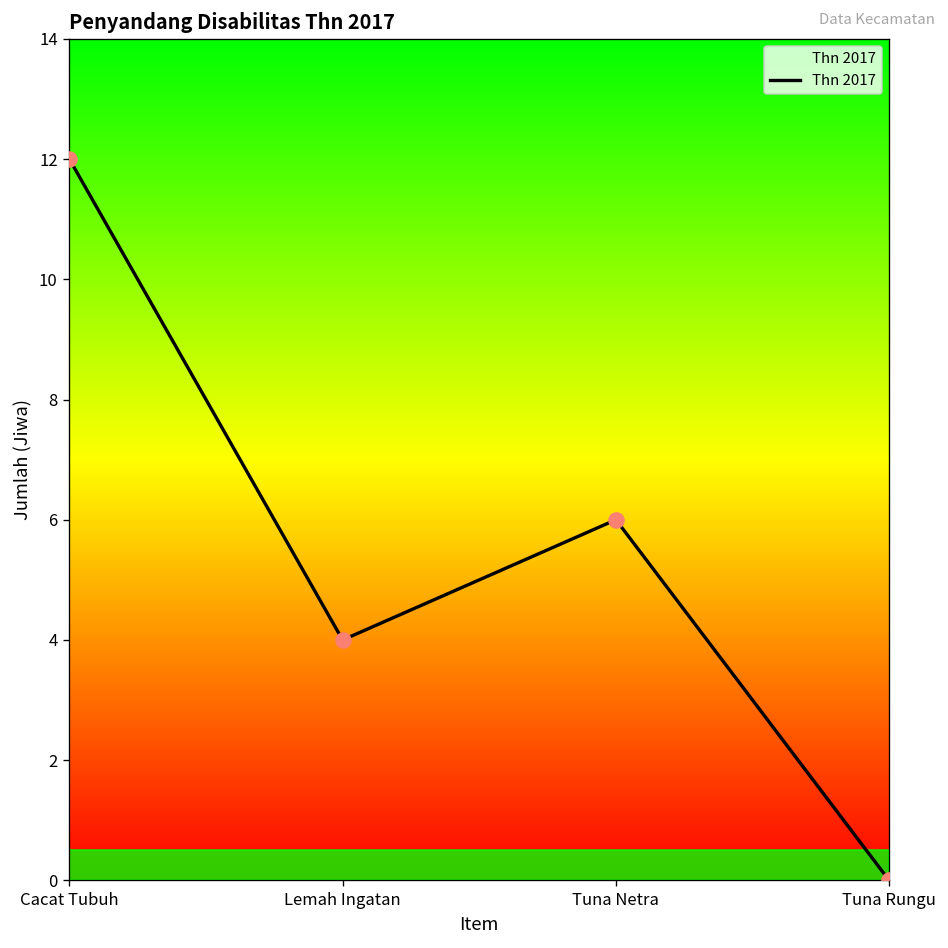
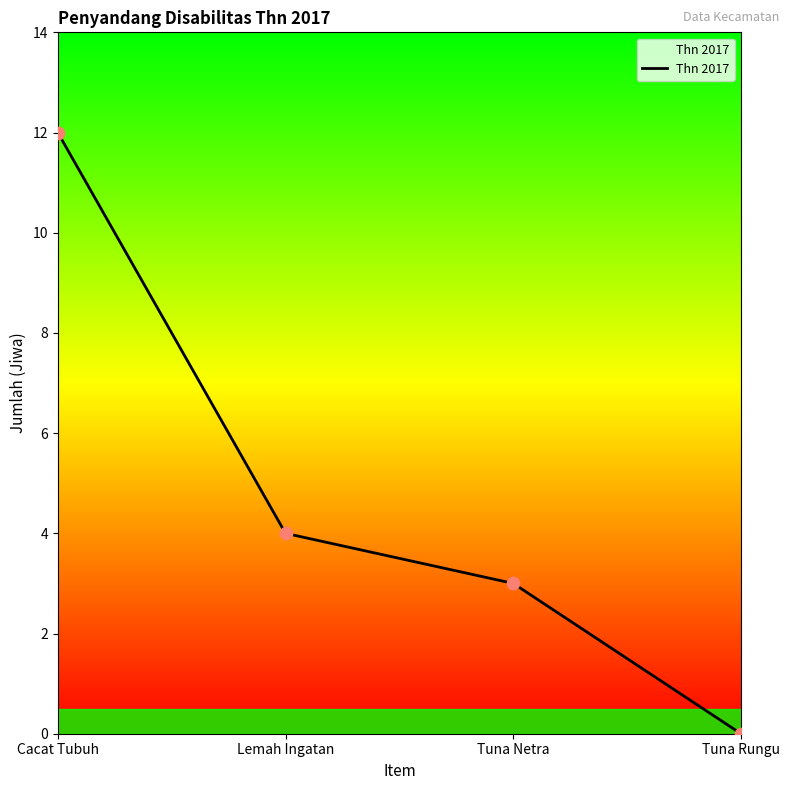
Tuna Netra: 6 -> 3
